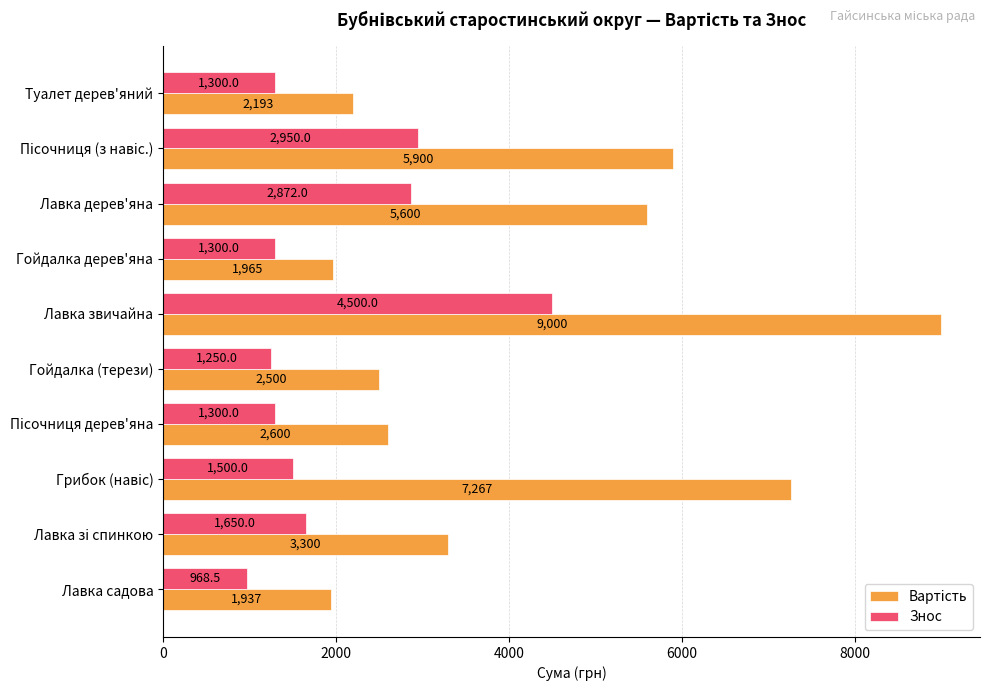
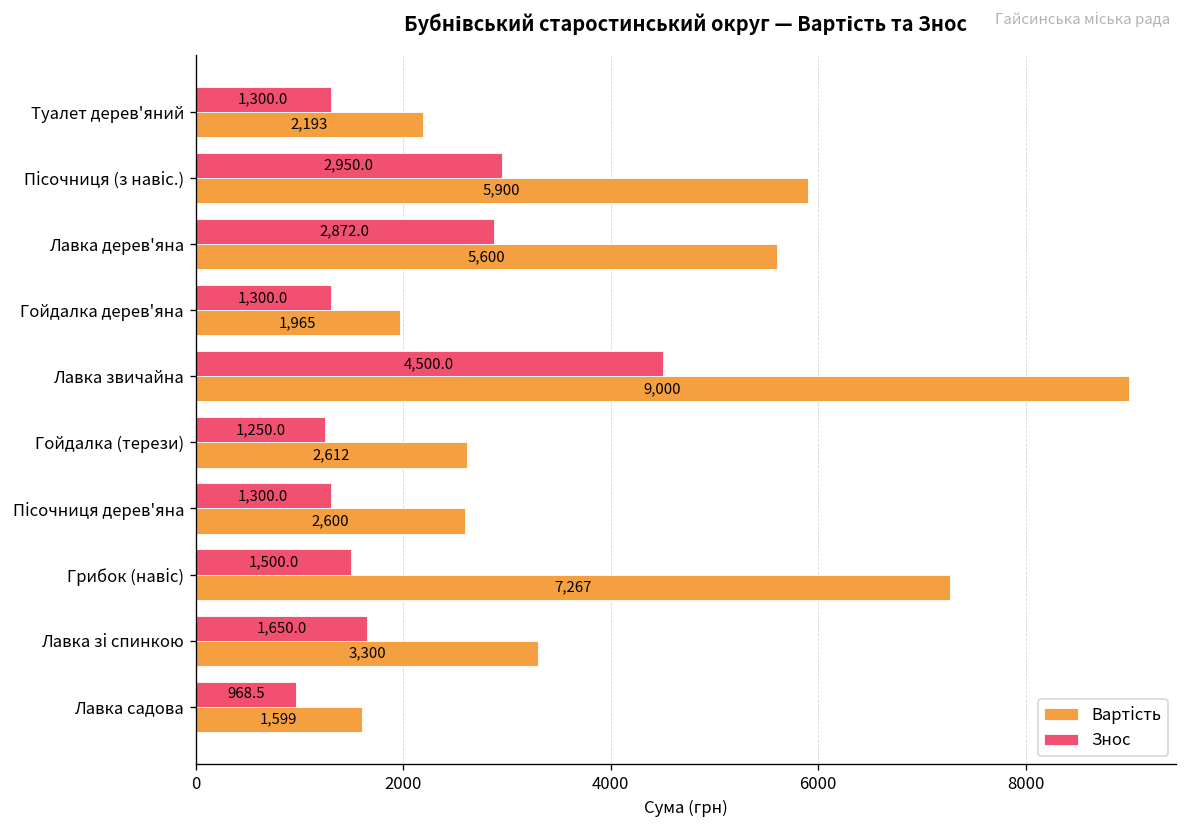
Вартість, Гойдалка (терези): 2,500 -> 2,612
Вартість, Лавка садова: 1,937 -> 1,599
